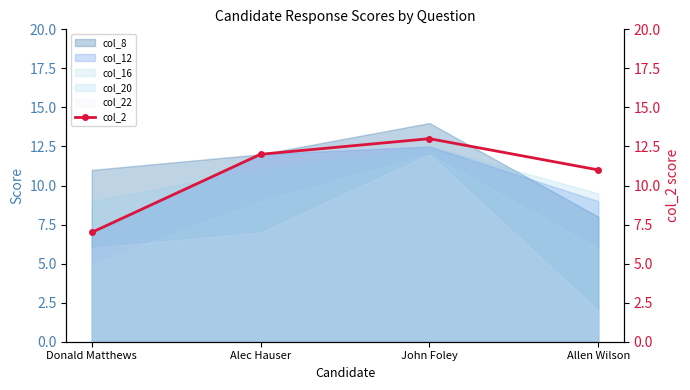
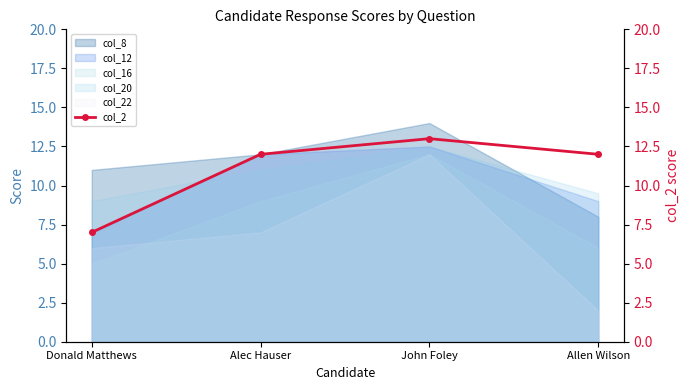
col_2, Allen Wilson: 11 -> 12
